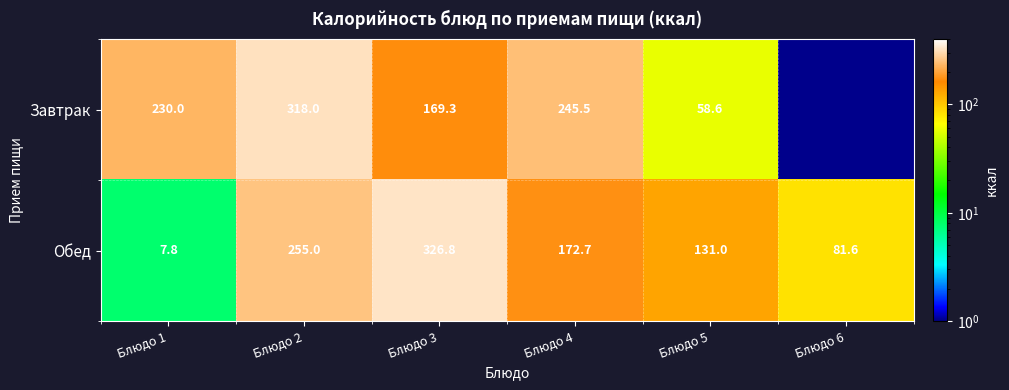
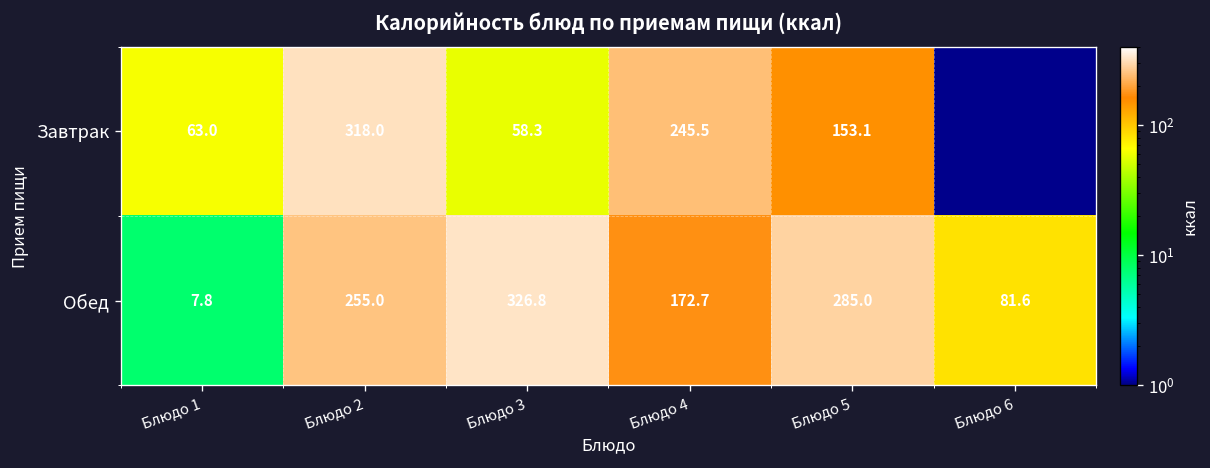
Завтрак, Блюдо 1: 230.0 -> 63.0
Завтрак, Блюдо 3: 169.3 -> 58.3
Завтрак, Блюдо 5: 58.6 -> 153.1
Обед, Блюдо 5: 131.0 -> 285.0
